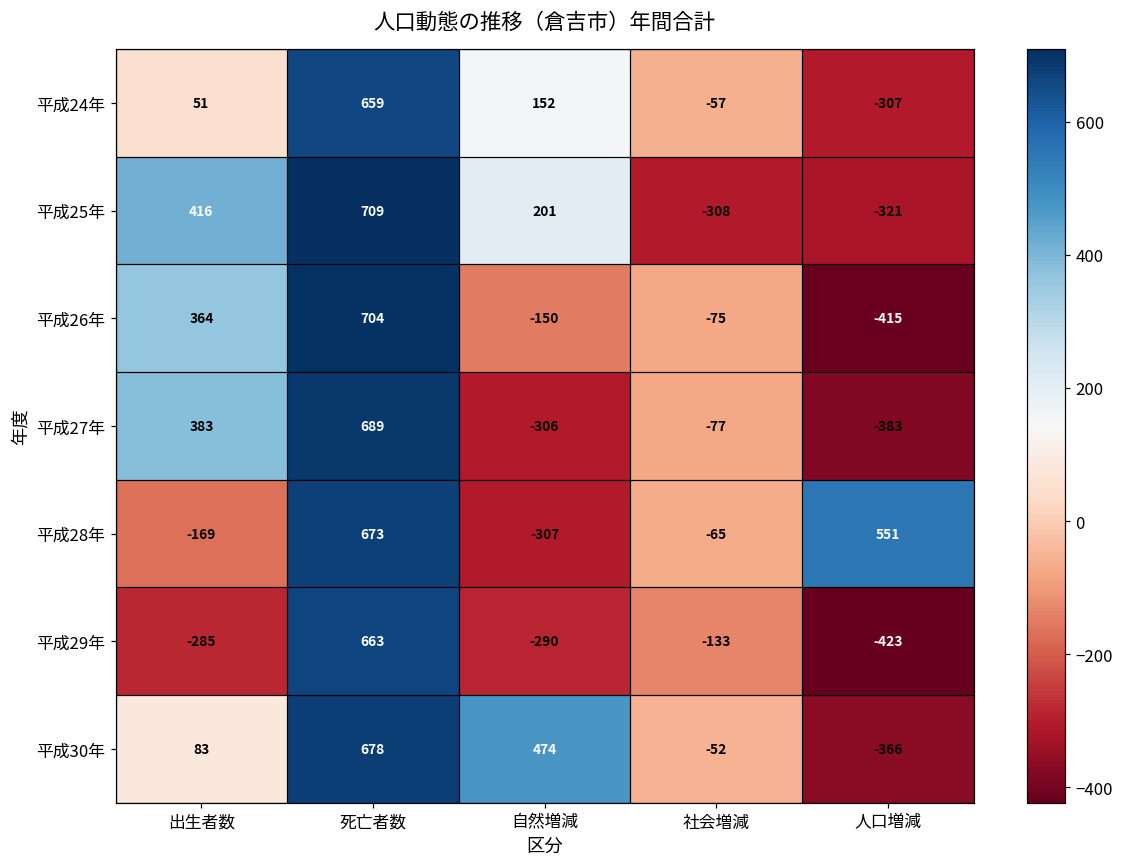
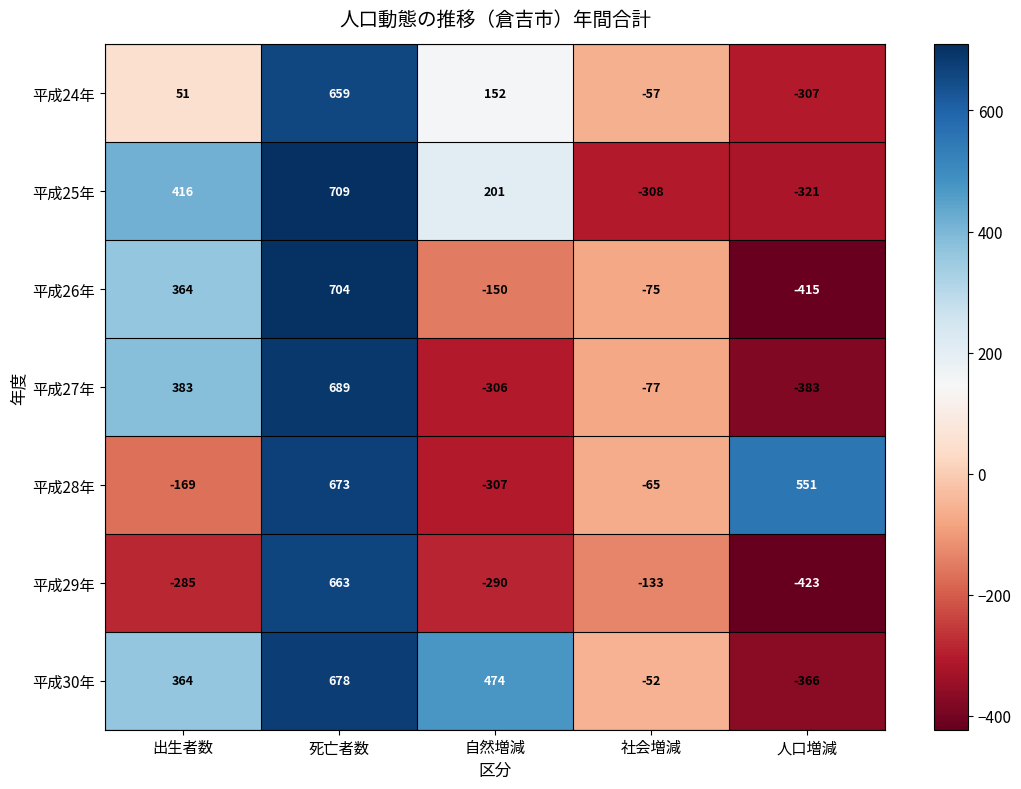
平成30年, 出生者数: 83 -> 364
